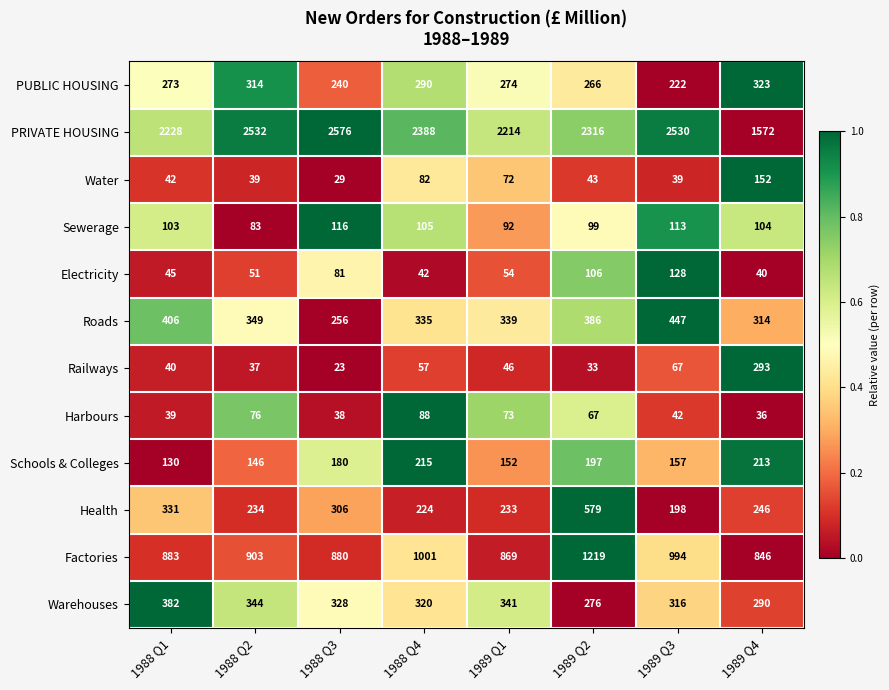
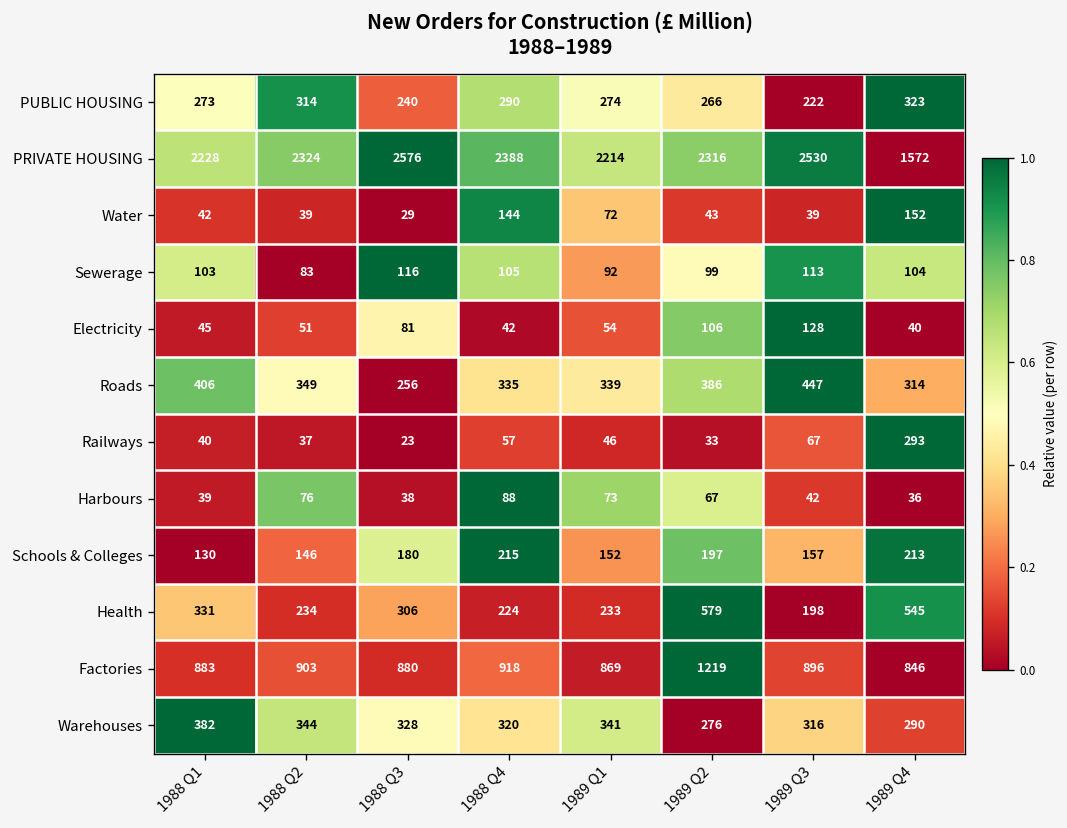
PRIVATE HOUSING, 1988 Q2: 2532 -> 2324
Water, 1988 Q4: 82 -> 144
Health, 1989 Q4: 246 -> 545
Factories, 1988 Q4: 1001 -> 918
Factories, 1989 Q3: 994 -> 896
